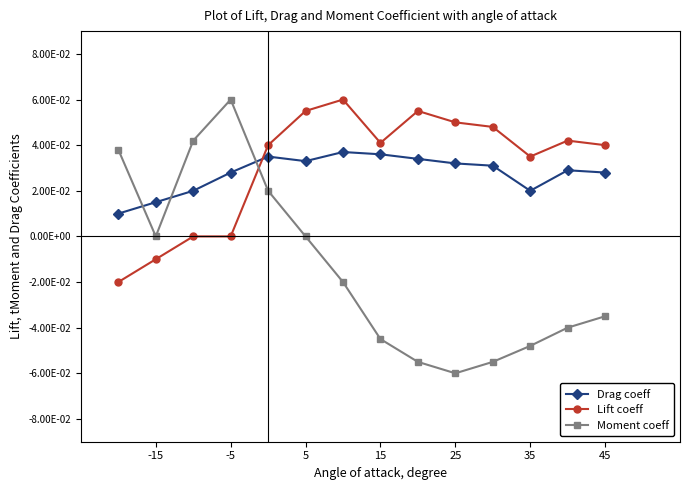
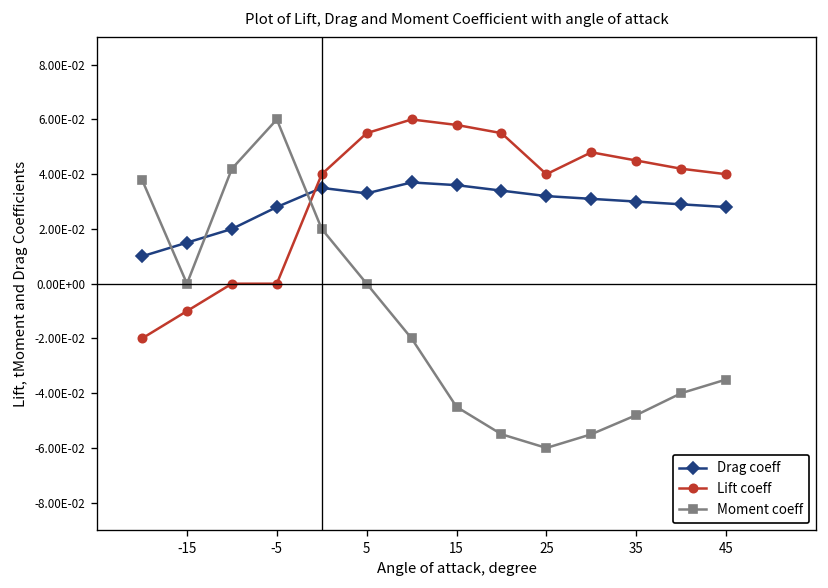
Lift coeff, 15: 0.041 -> 0.058
Lift coeff, 25: 0.05 -> 0.04
Drag coeff, 35: 0.02 -> 0.03
Lift coeff, 35: 0.035 -> 0.045
